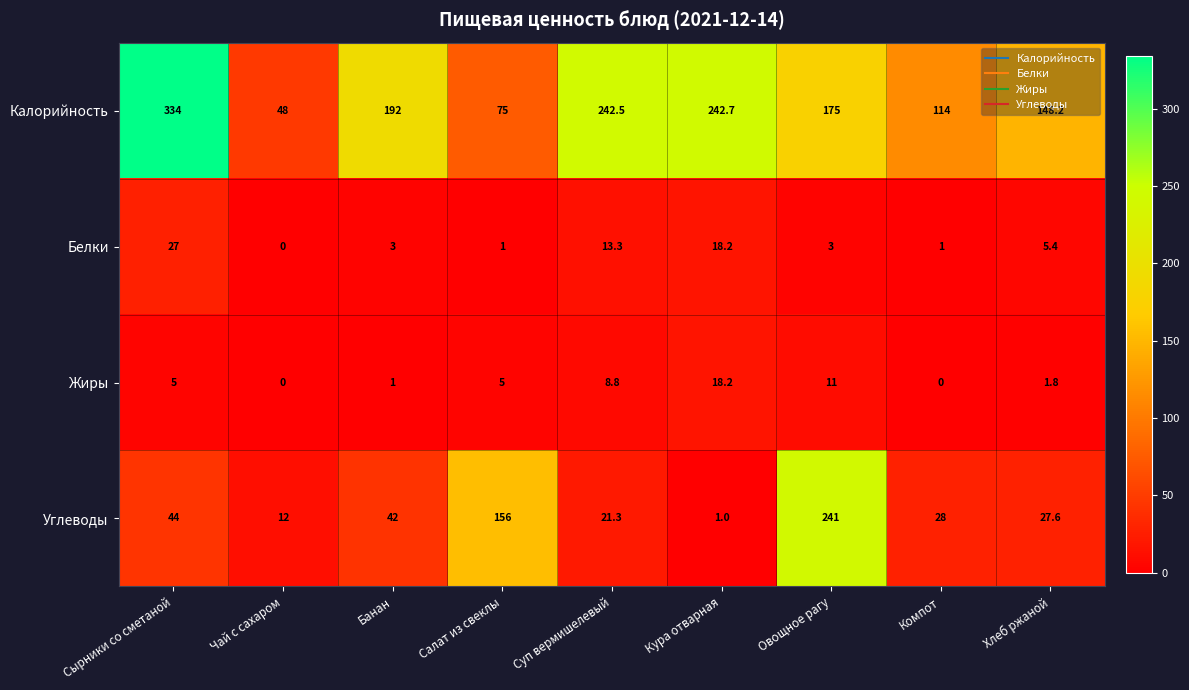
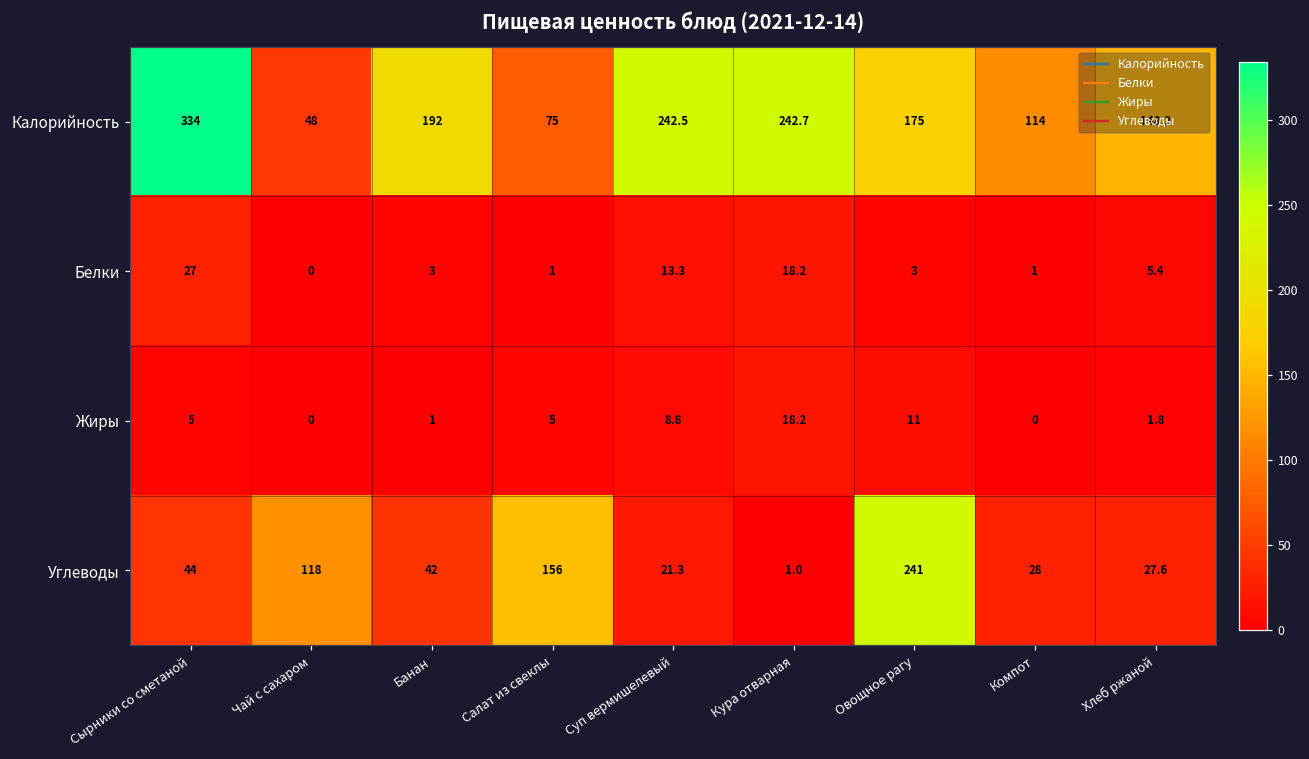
Углеводы, Чай с сахаром: 12 -> 118
